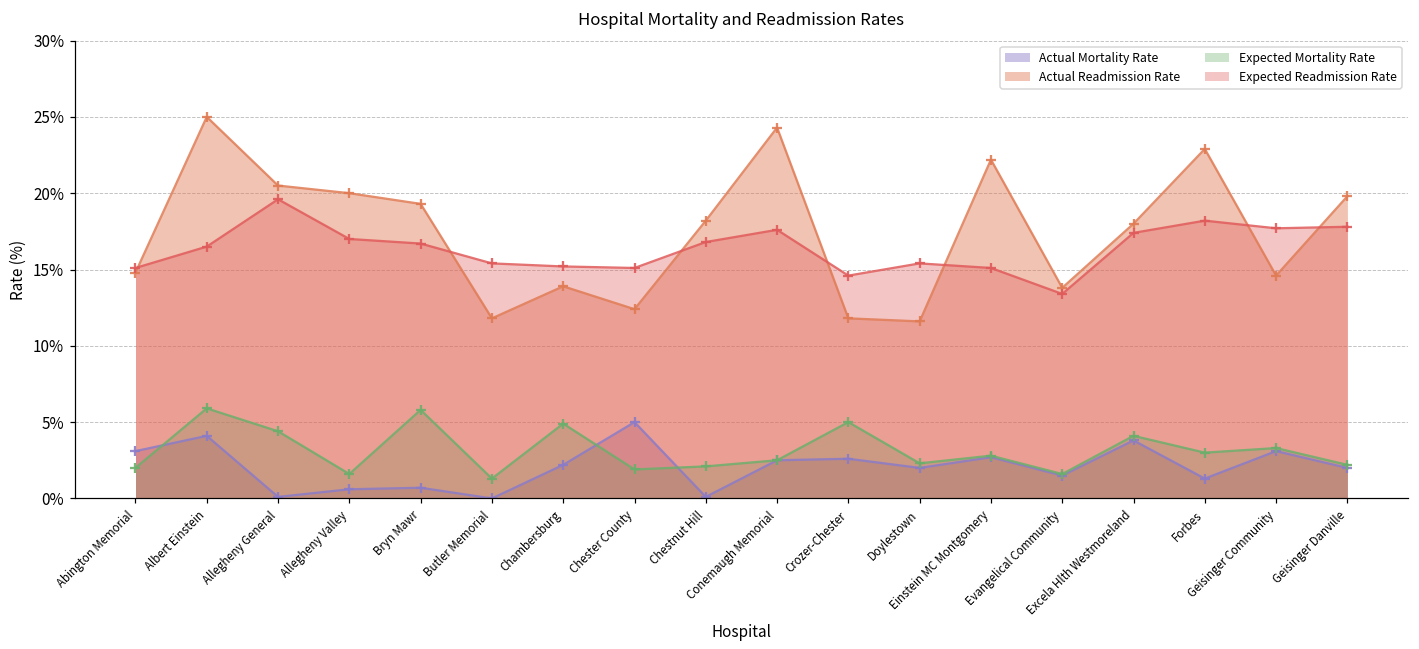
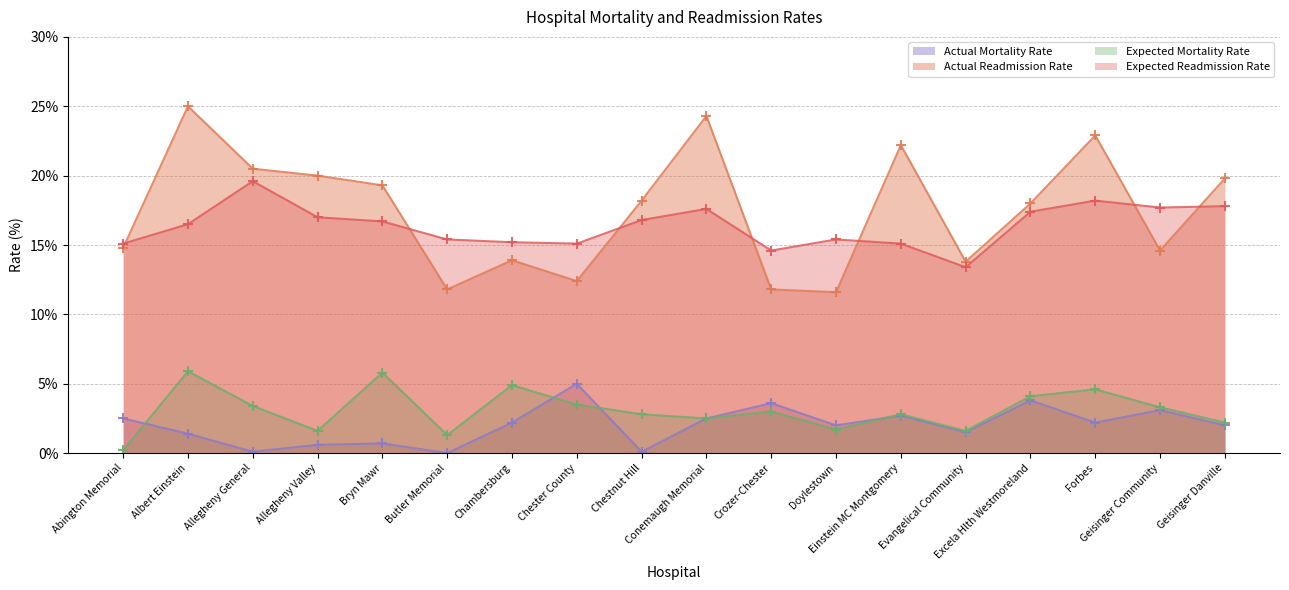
Actual Mortality Rate, Abington Memorial: 3.1% -> 2.5%
Expected Mortality Rate, Abington Memorial: 2.0% -> 0.2%
Actual Mortality Rate, Albert Einstein: 4.1% -> 1.4%
Expected Mortality Rate, Allegheny General: 4.4% -> 3.4%
Expected Mortality Rate, Chester County: 1.9% -> 3.5%
Expected Mortality Rate, Chestnut Hill: 2.1% -> 2.8%
Actual Mortality Rate, Crozer-Chester: 2.6% -> 3.6%
Expected Mortality Rate, Crozer-Chester: 5% -> 3%
Expected Mortality Rate, Doylestown: 2.3% -> 1.7%
Actual Mortality Rate, Forbes: 1.3% -> 2.2%
Expected Mortality Rate, Forbes: 3.0% -> 4.6%
